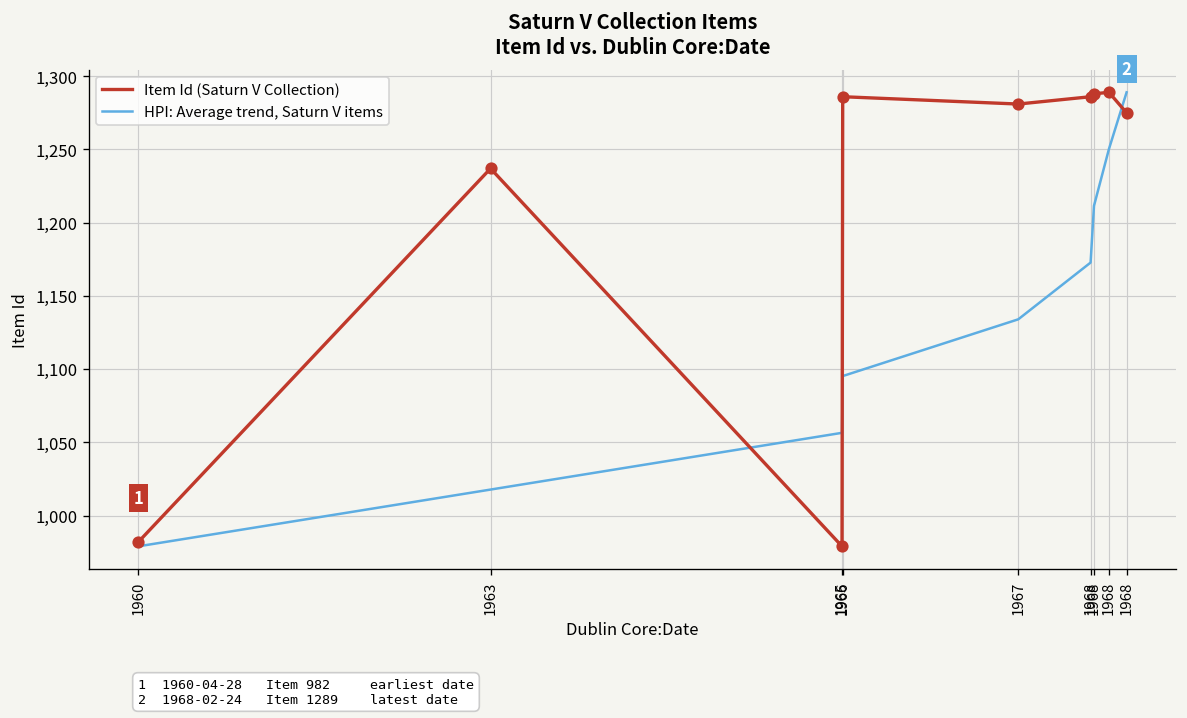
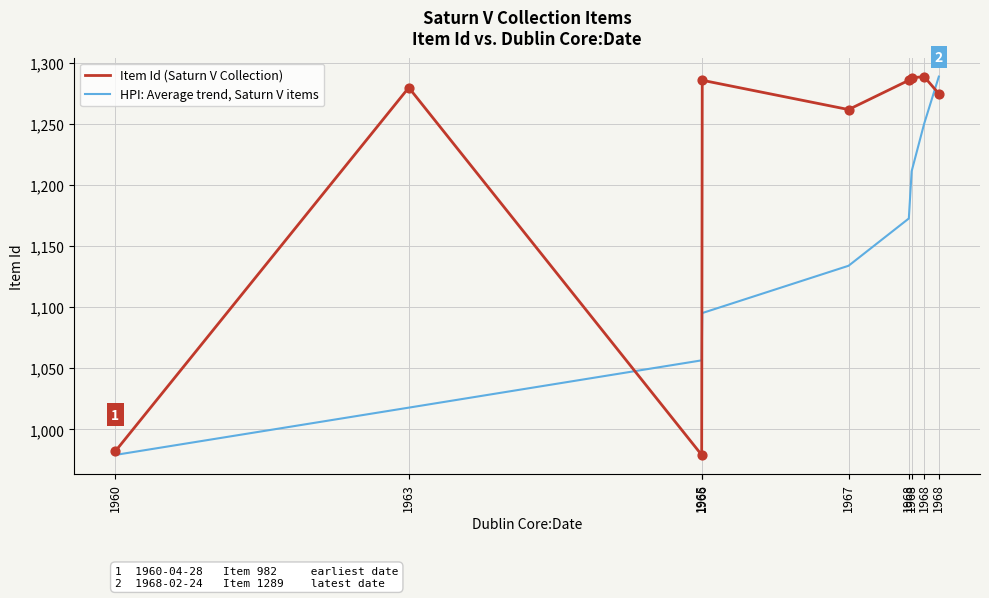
Item Id (Saturn V Collection), 1963: 1,237 -> 1,280
Item Id (Saturn V Collection), 1967: 1,281 -> 1,262
